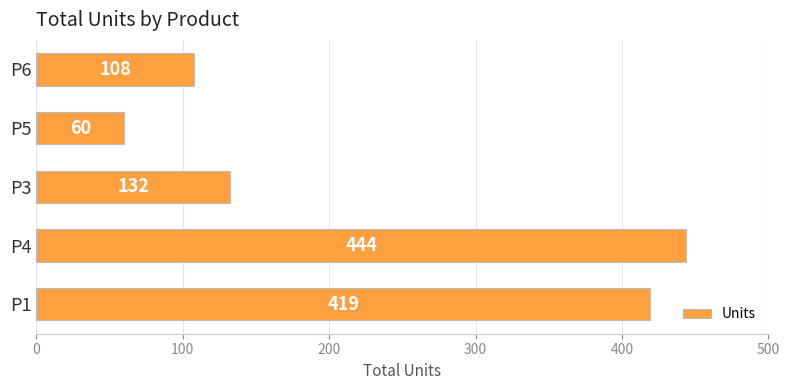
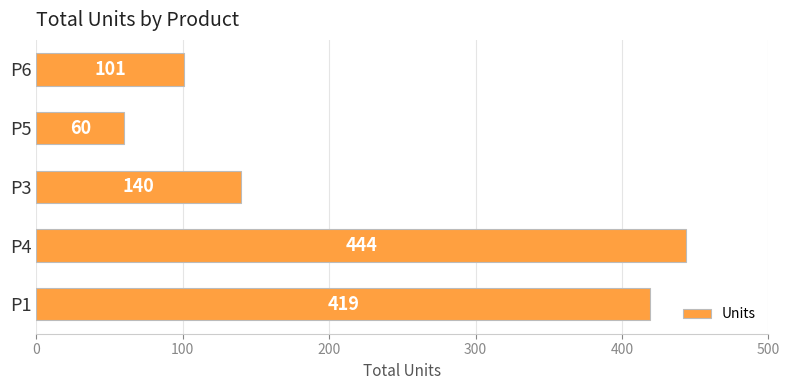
P6: 108 -> 101
P3: 132 -> 140
